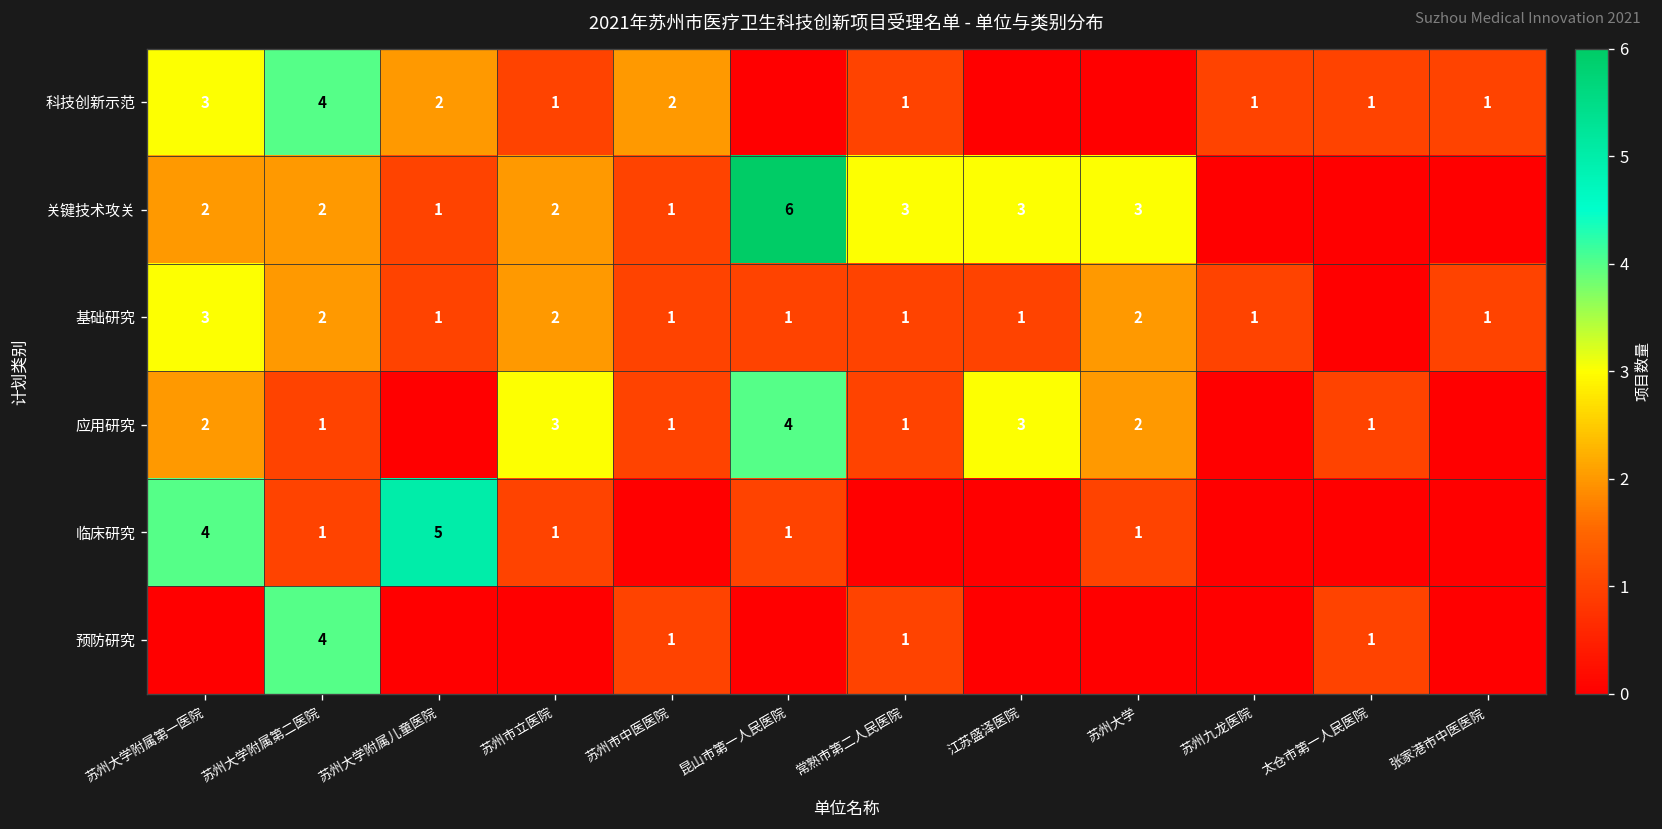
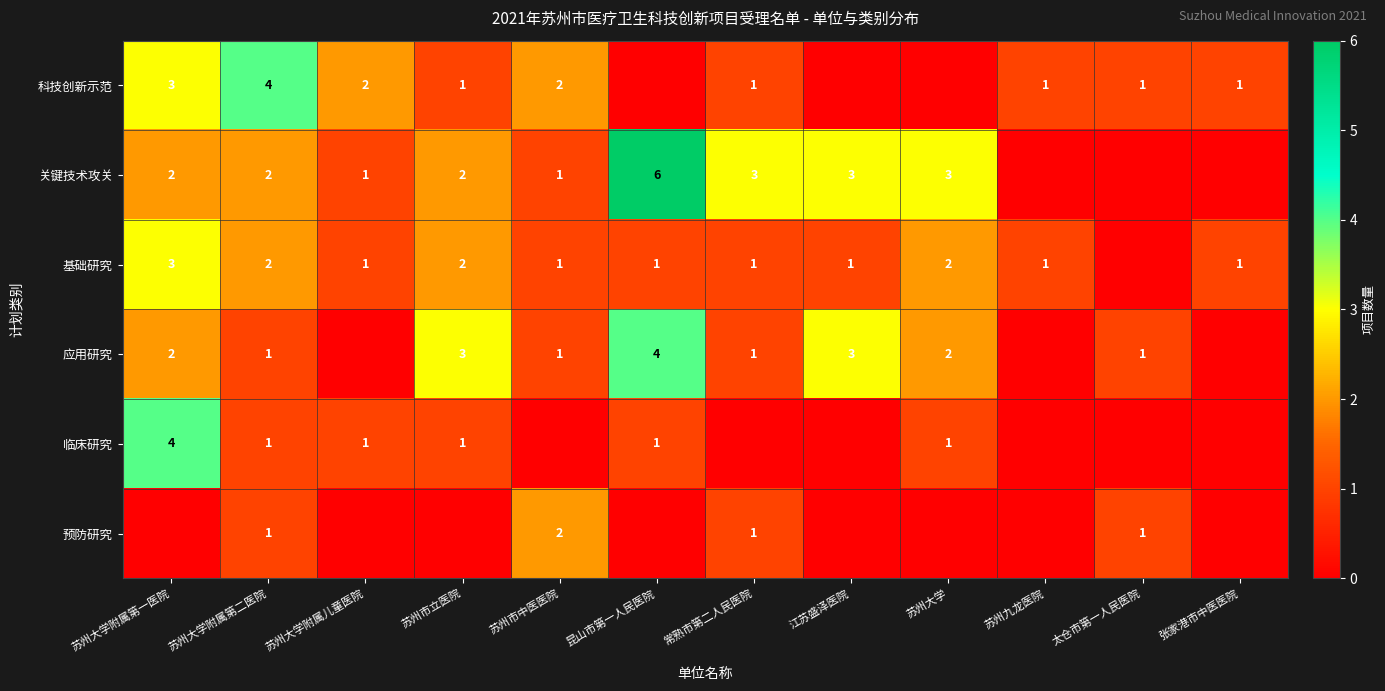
临床研究, 苏州大学附属儿童医院: 5 -> 1
预防研究, 苏州大学附属第二医院: 4 -> 1
预防研究, 苏州市中医医院: 1 -> 2
